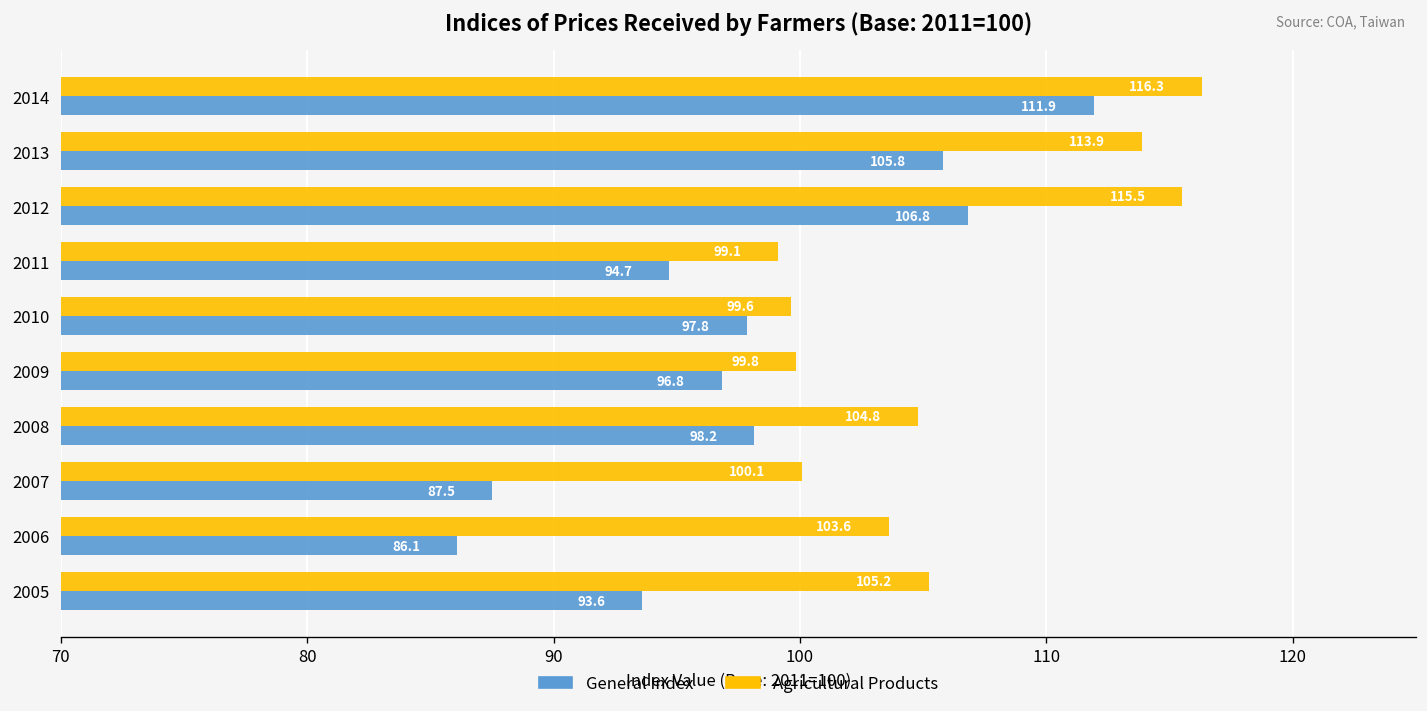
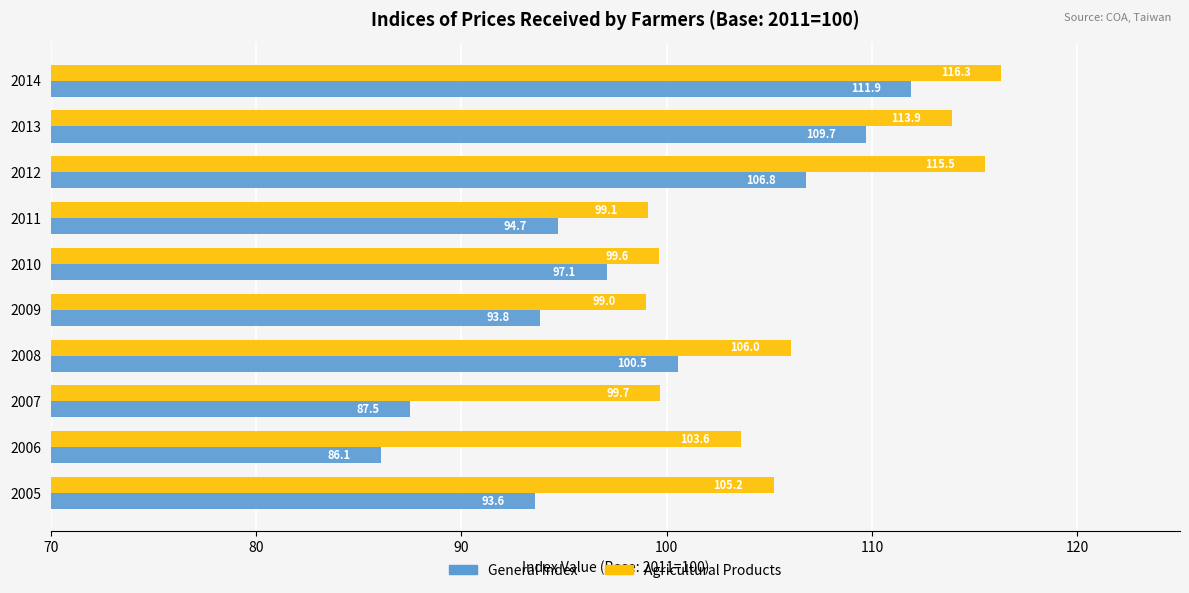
General Index, 2013: 105.8 -> 109.7
General Index, 2010: 97.8 -> 97.1
Agricultural Products, 2009: 99.8 -> 99.0
General Index, 2009: 96.8 -> 93.8
Agricultural Products, 2008: 104.8 -> 106.0
General Index, 2008: 98.2 -> 100.5
Agricultural Products, 2007: 100.1 -> 99.7
